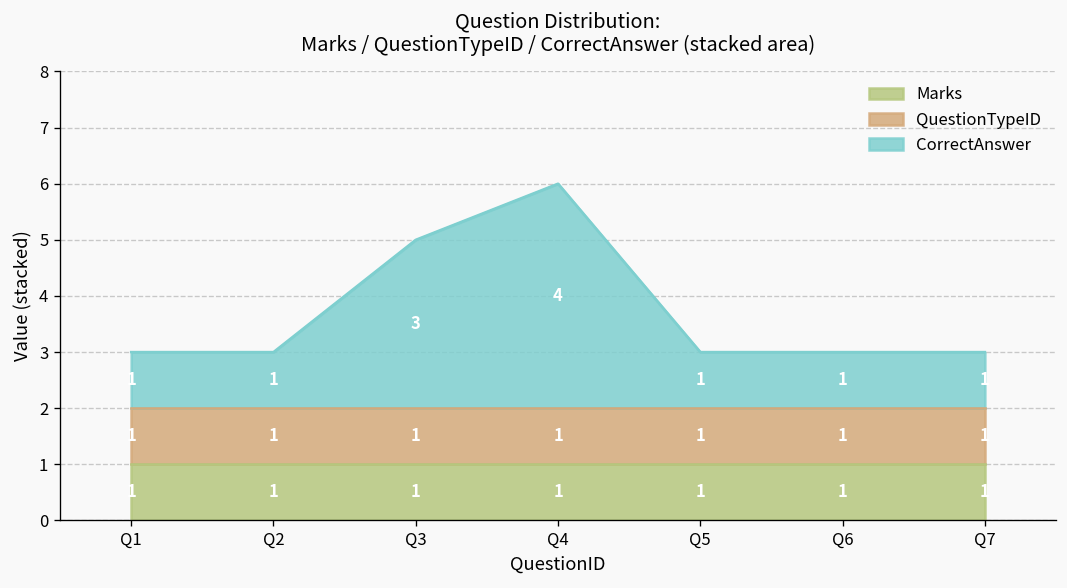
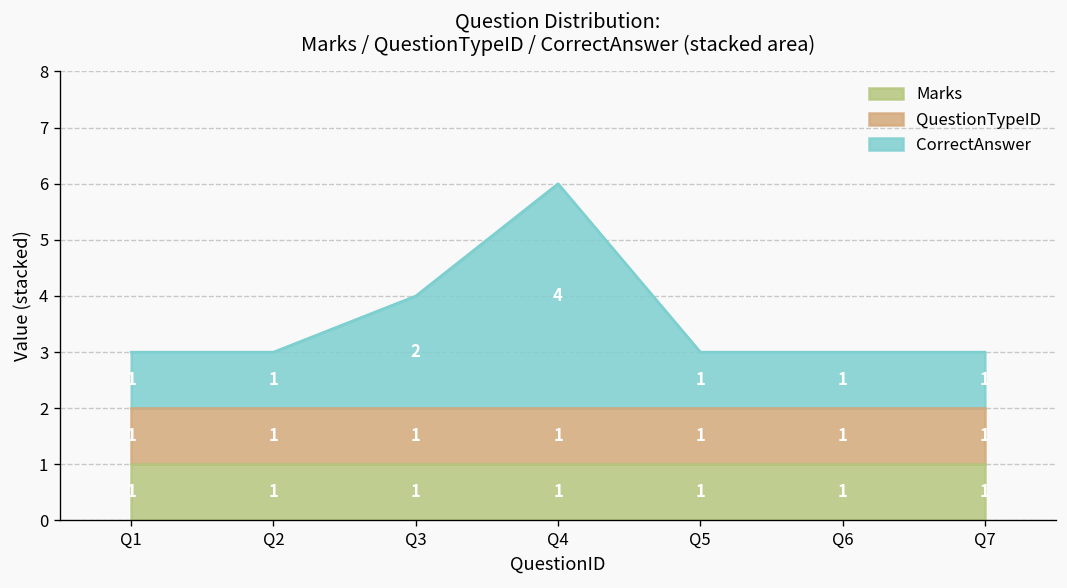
CorrectAnswer, Q3: 3 -> 2
